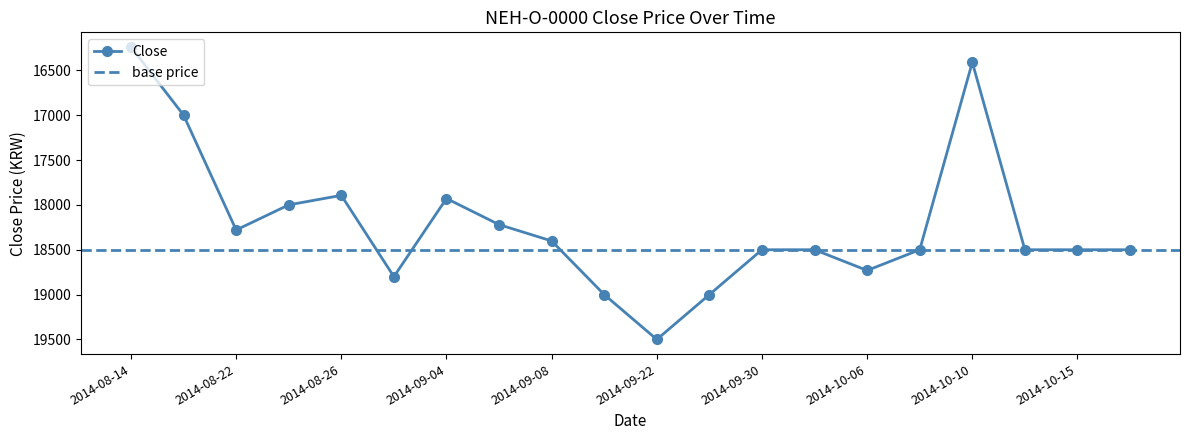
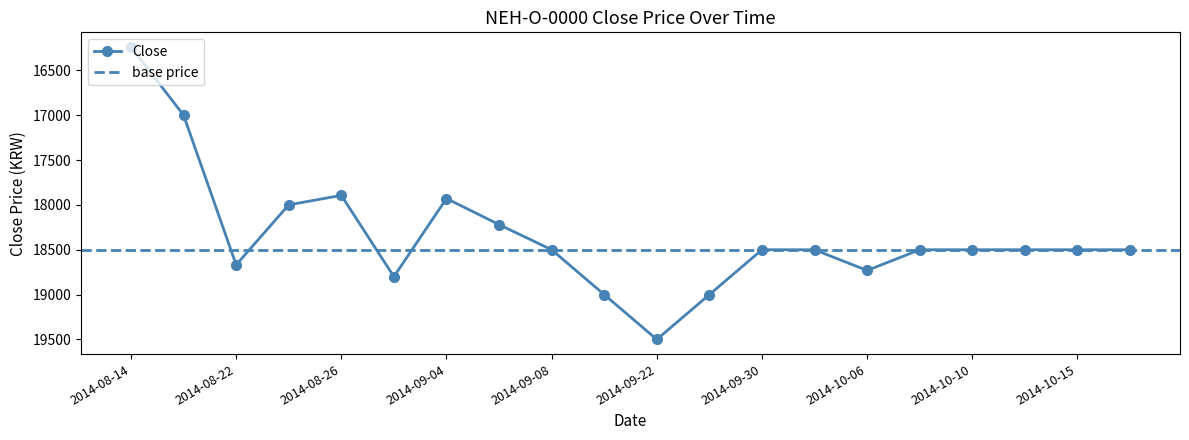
2014-08-22: 18300 -> 18700
2014-09-08: 18400 -> 18500
2014-10-10: 16400 -> 18500
